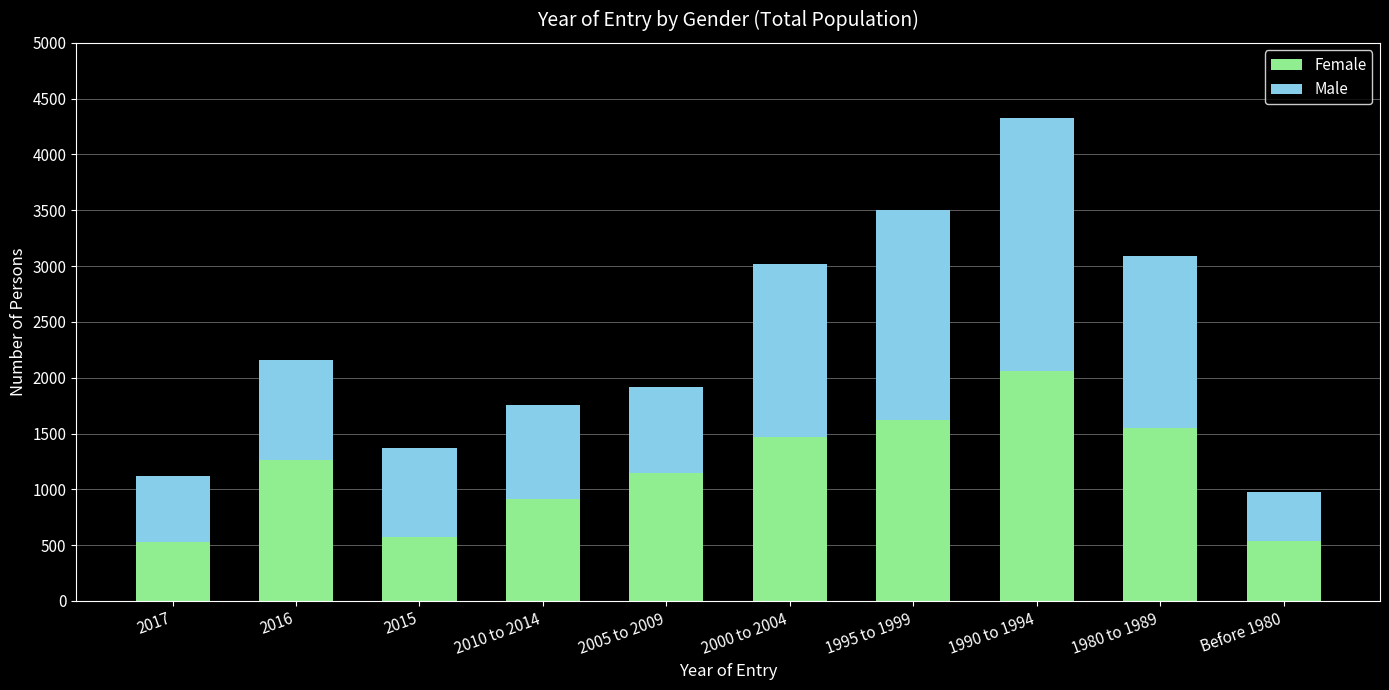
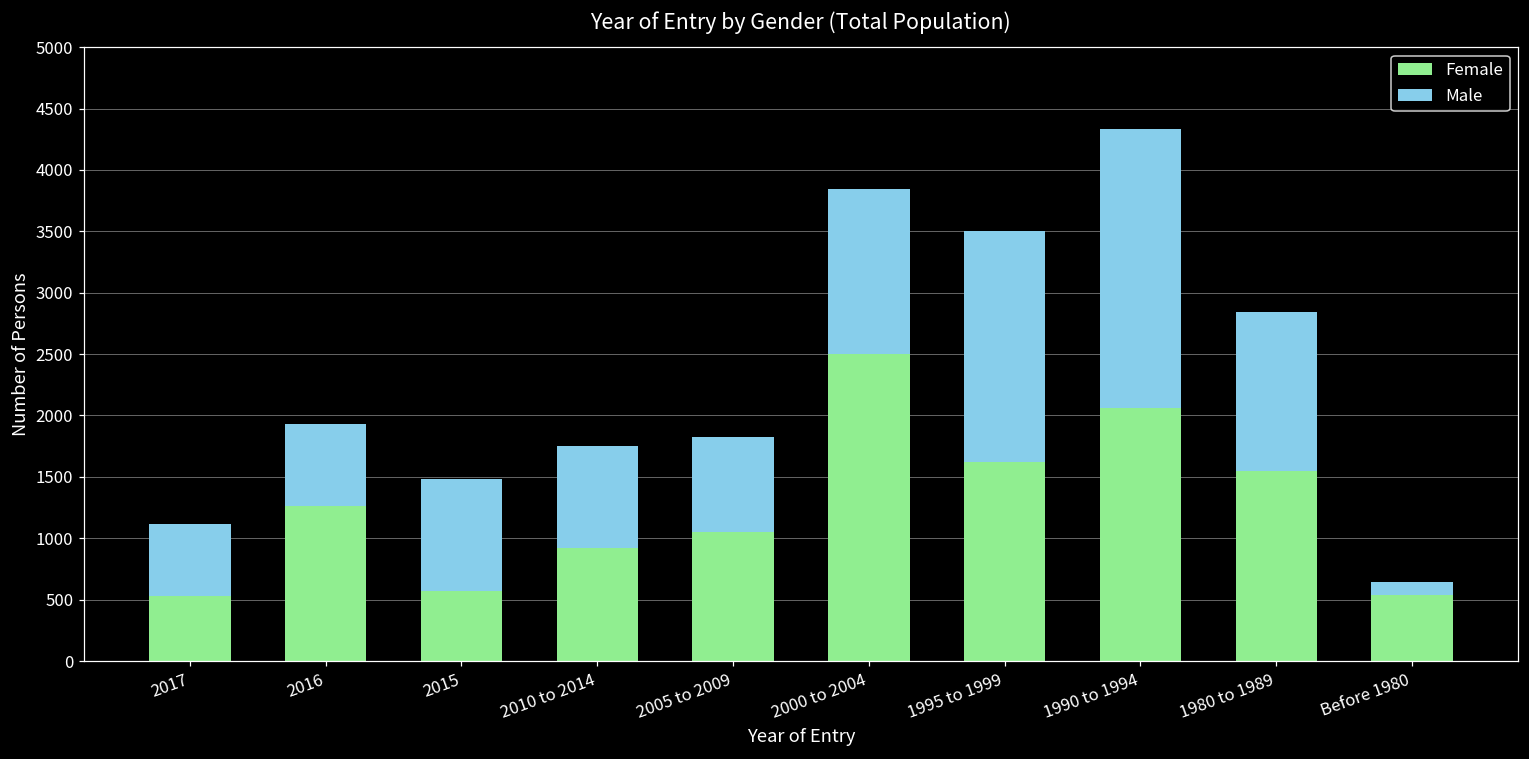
Male, 2016: 900 -> 680
Male, 2015: 800 -> 910
Female, 2005 to 2009: 1150 -> 1050
Female, 2000 to 2004: 1470 -> 2500
Male, 2000 to 2004: 1550 -> 1340
Male, 1980 to 1989: 1540 -> 1300
Male, Before 1980: 440 -> 100
